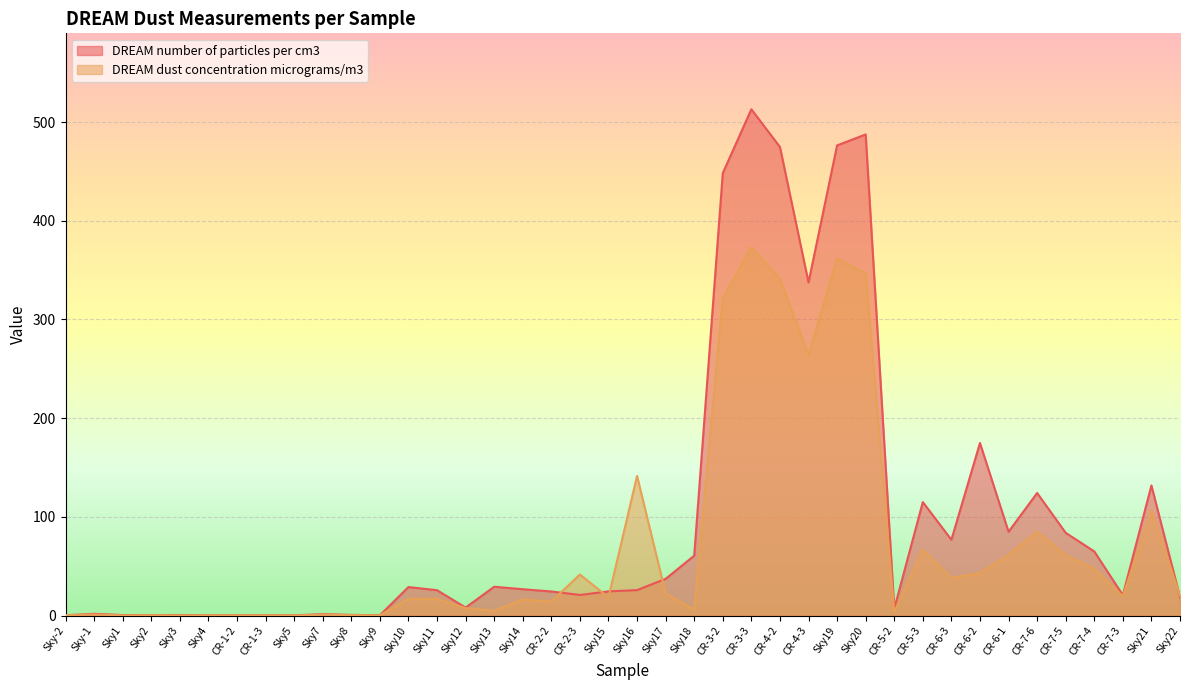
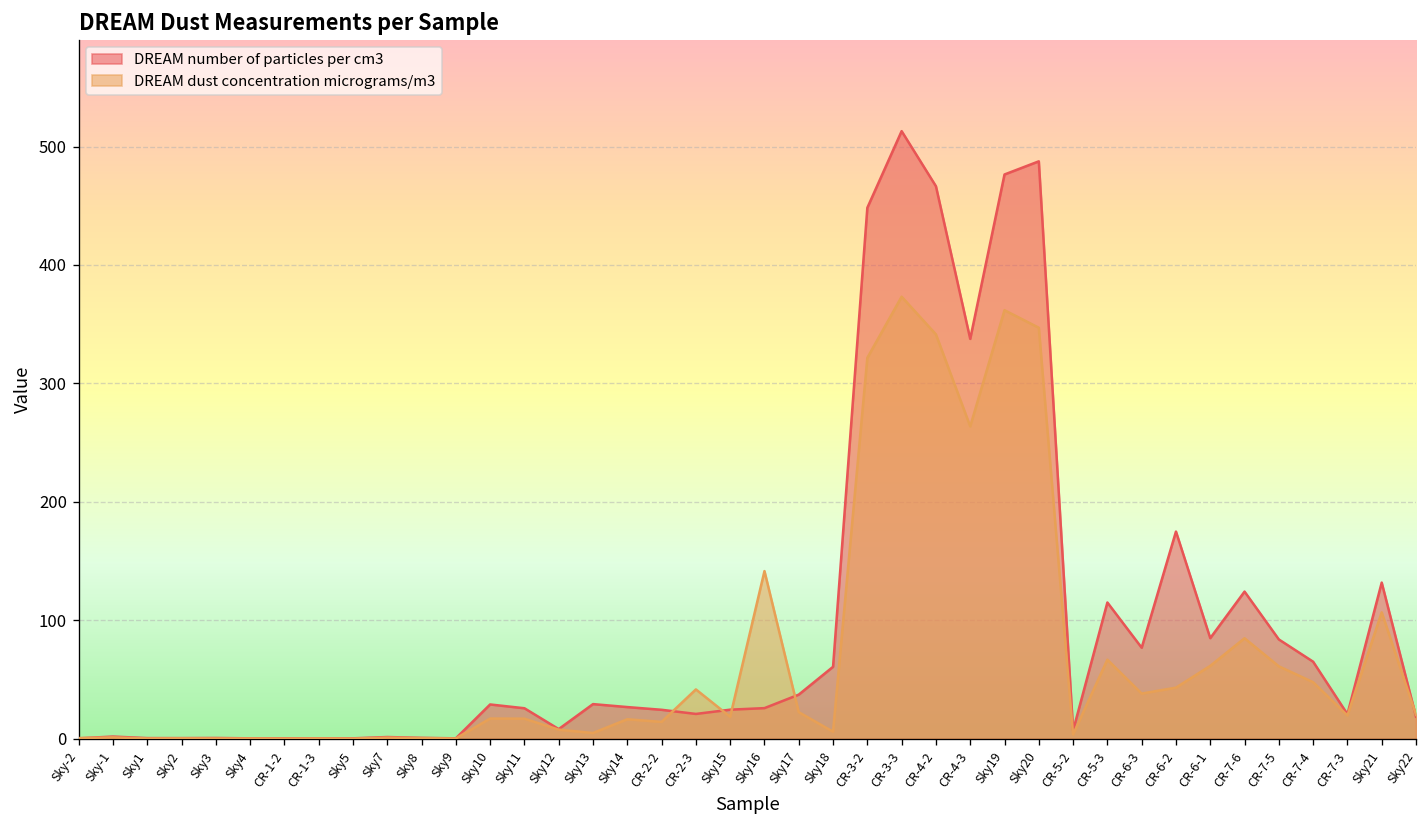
DREAM number of particles per cm3, CR-4-2: 475 -> 467
